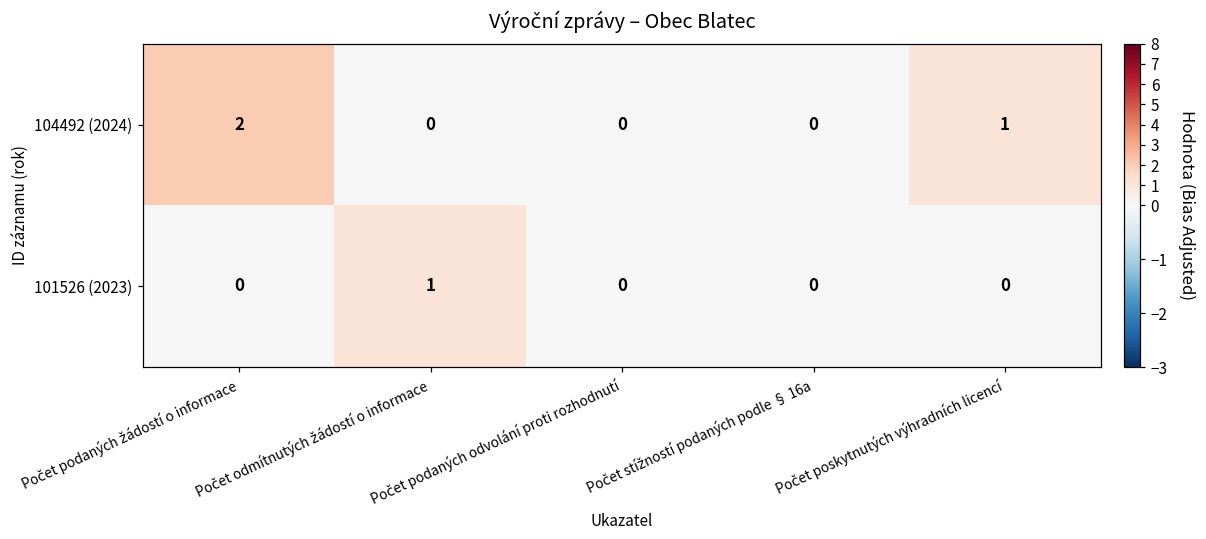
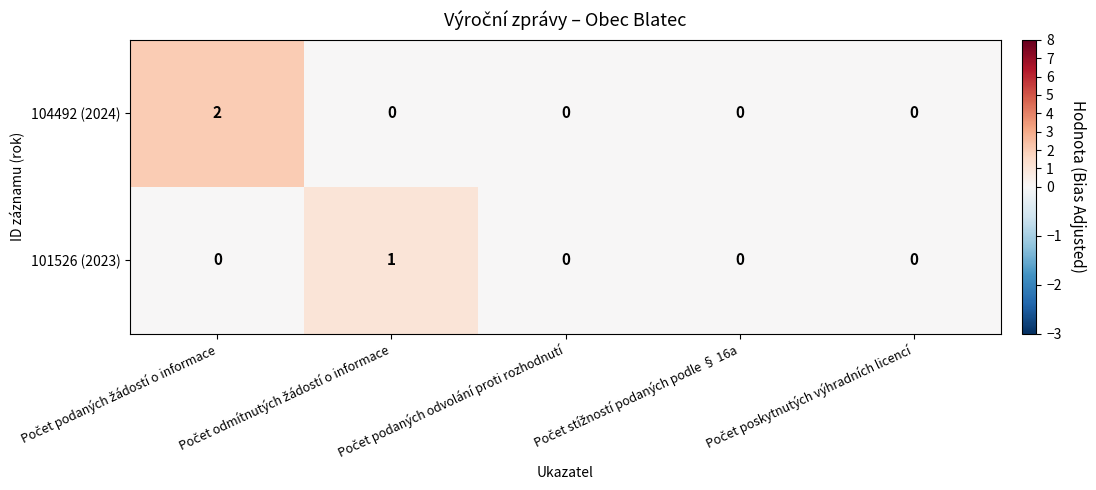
104492 (2024), Počet poskytnutých výhradních licencí: 1 -> 0
